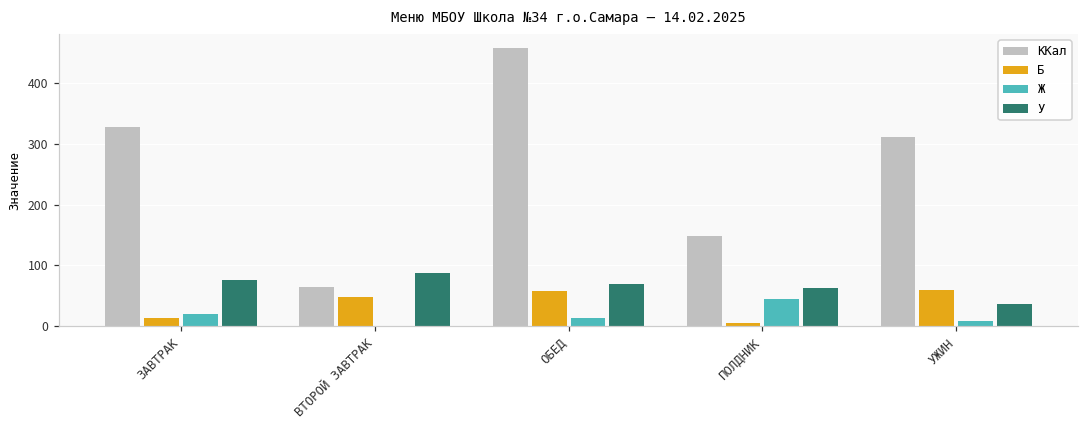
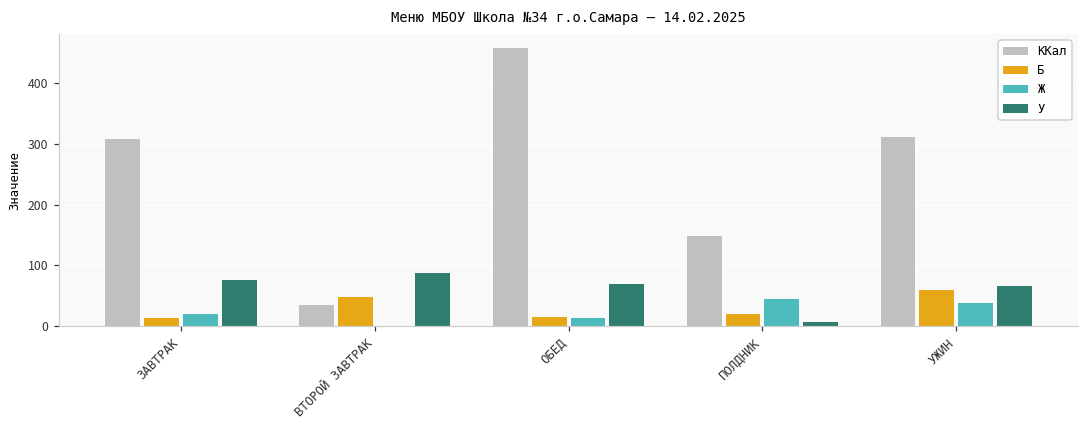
ККал, ЗАВТРАК: 330 -> 310
ККал, ВТОРОЙ ЗАВТРАК: 60 -> 40
Б, ОБЕД: 60 -> 10
Б, ПОЛДНИК: 10 -> 20
У, ПОЛДНИК: 60 -> 10
Ж, УЖИН: 10 -> 40
У, УЖИН: 40 -> 70
